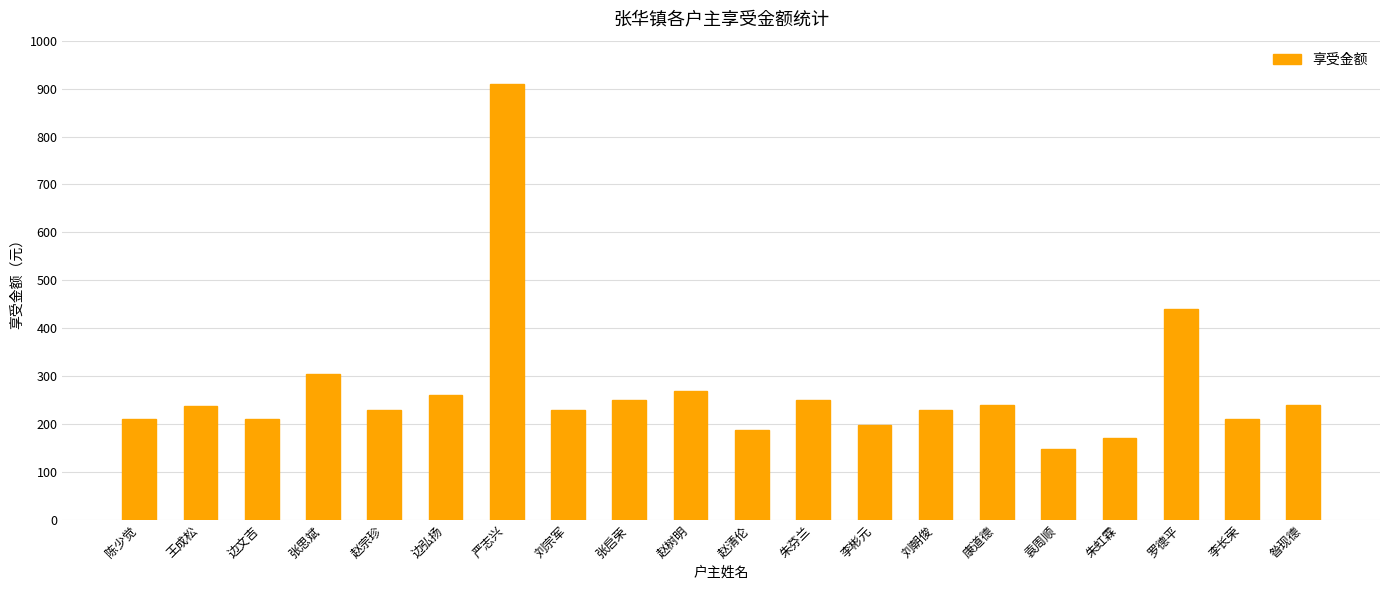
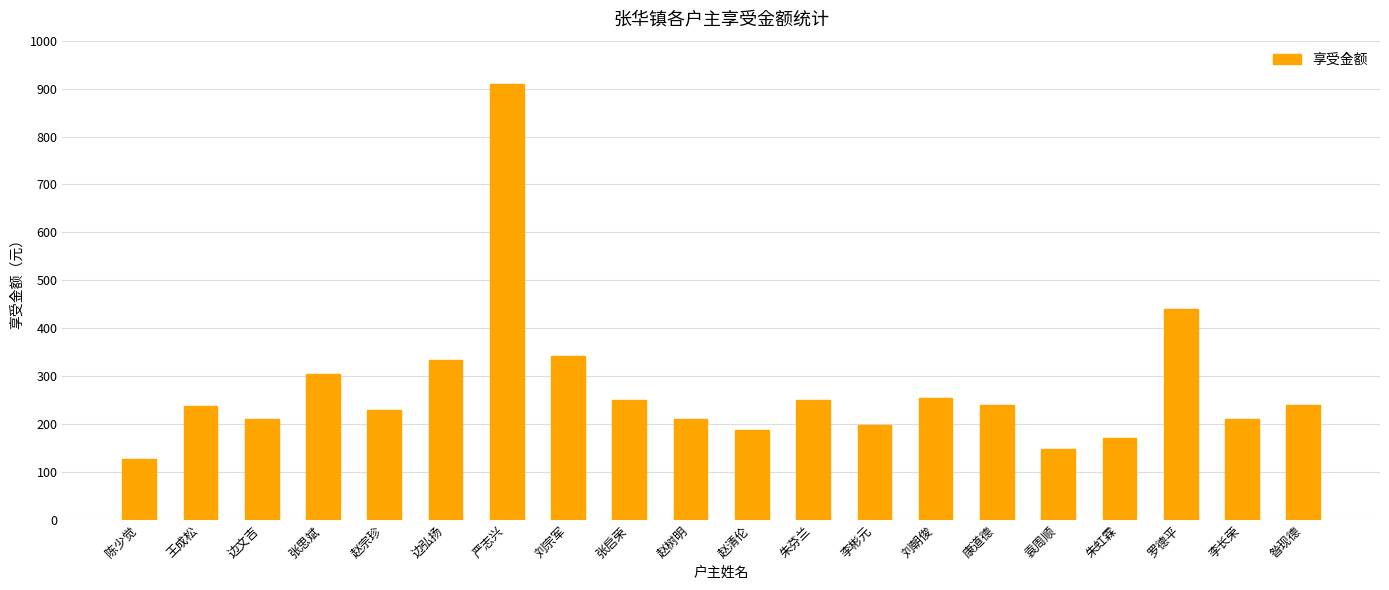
陈少觉: 210 -> 130
边弘扬: 260 -> 330
刘宗军: 230 -> 340
赵树明: 270 -> 210
刘朝俊: 230 -> 250
